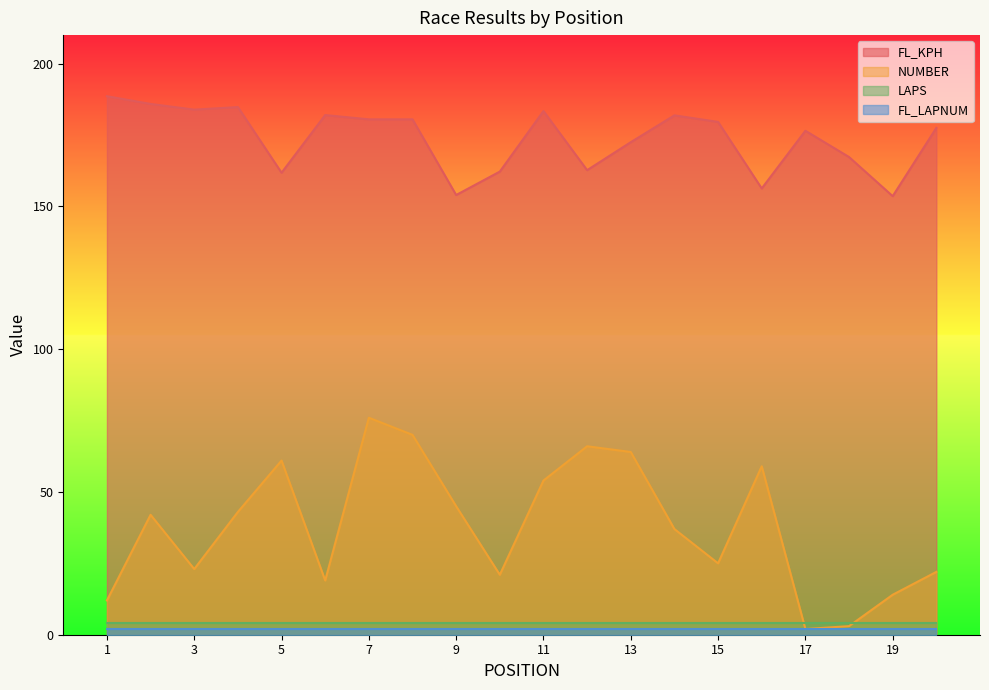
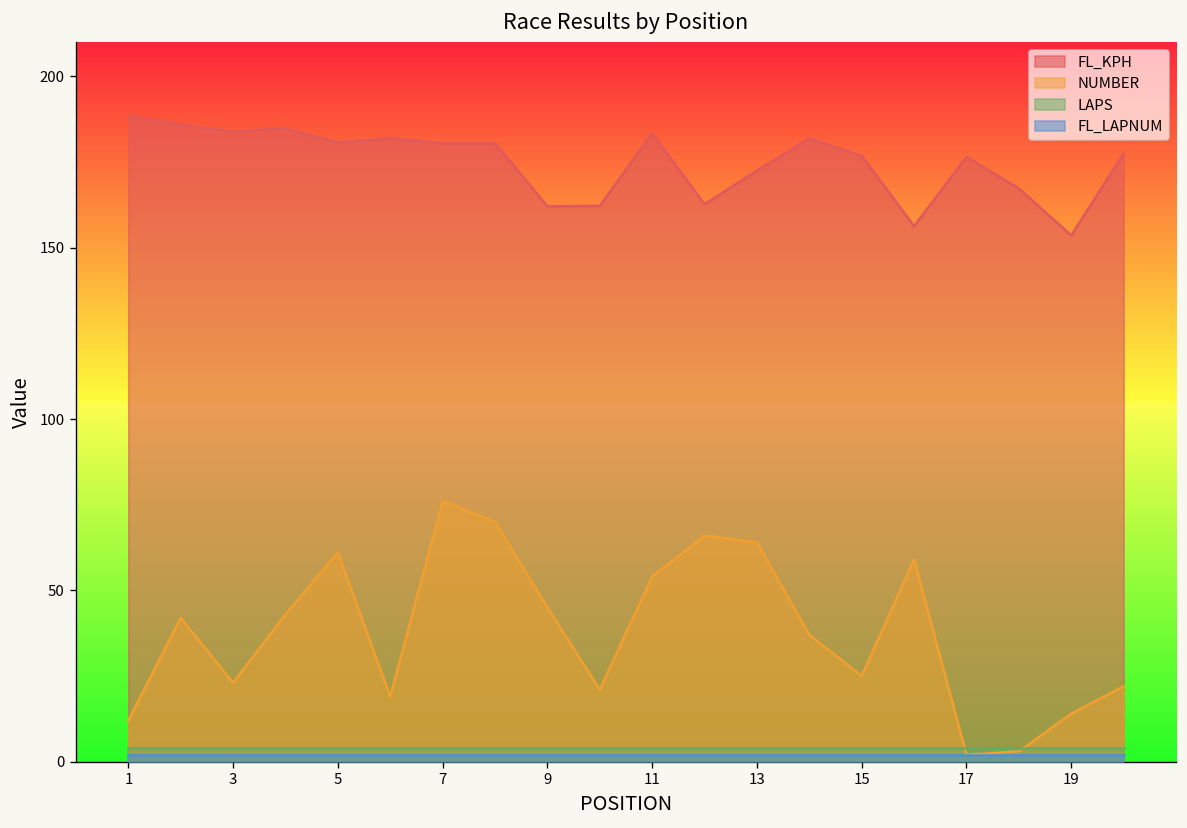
FL_KPH, 5: 162 -> 181
FL_KPH, 9: 154 -> 162
FL_KPH, 15: 180 -> 177
